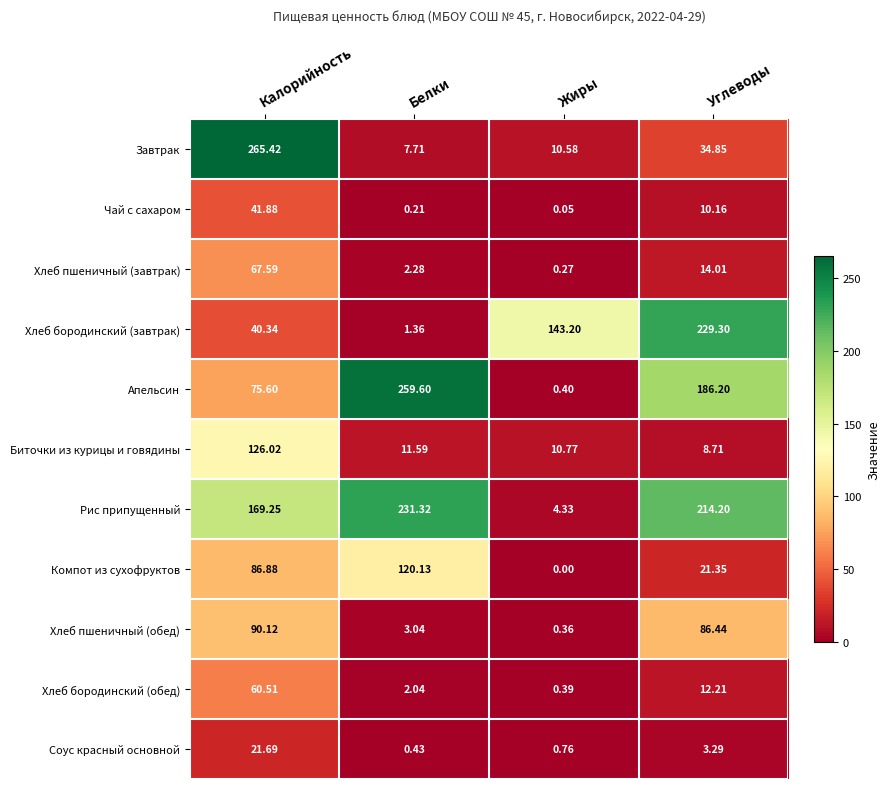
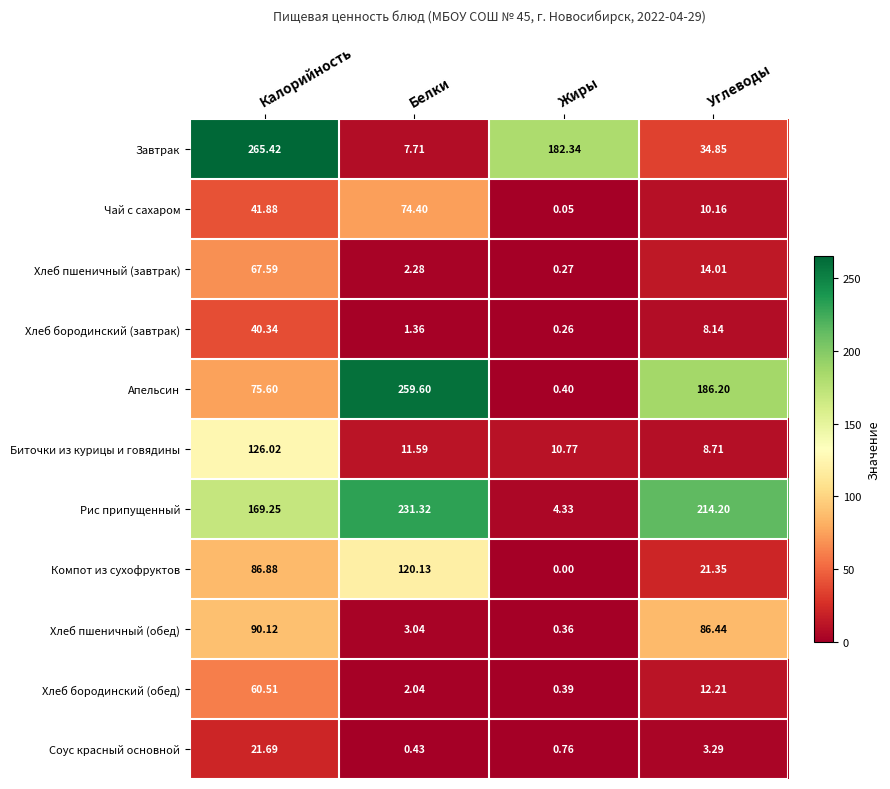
Завтрак, Жиры: 10.58 -> 182.34
Чай с сахаром, Белки: 0.21 -> 74.40
Хлеб бородинский (завтрак), Жиры: 143.20 -> 0.26
Хлеб бородинский (завтрак), Углеводы: 229.30 -> 8.14
